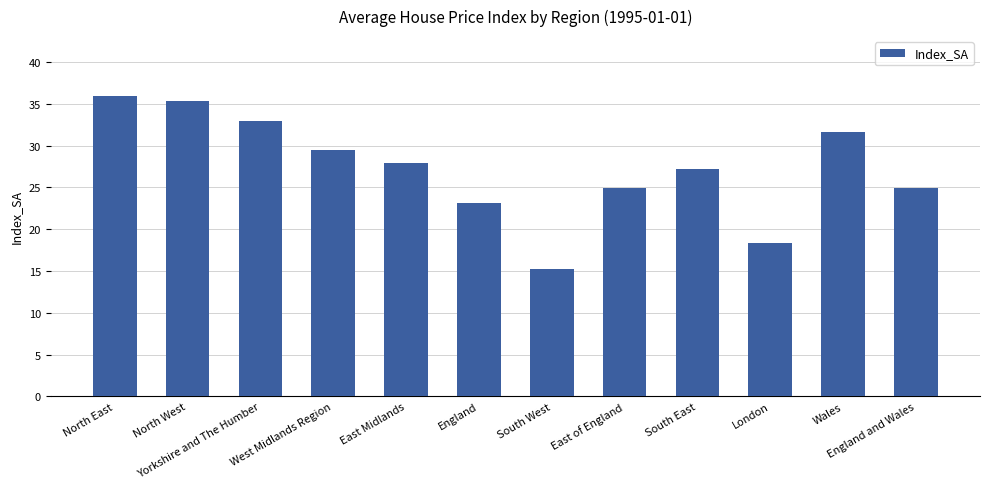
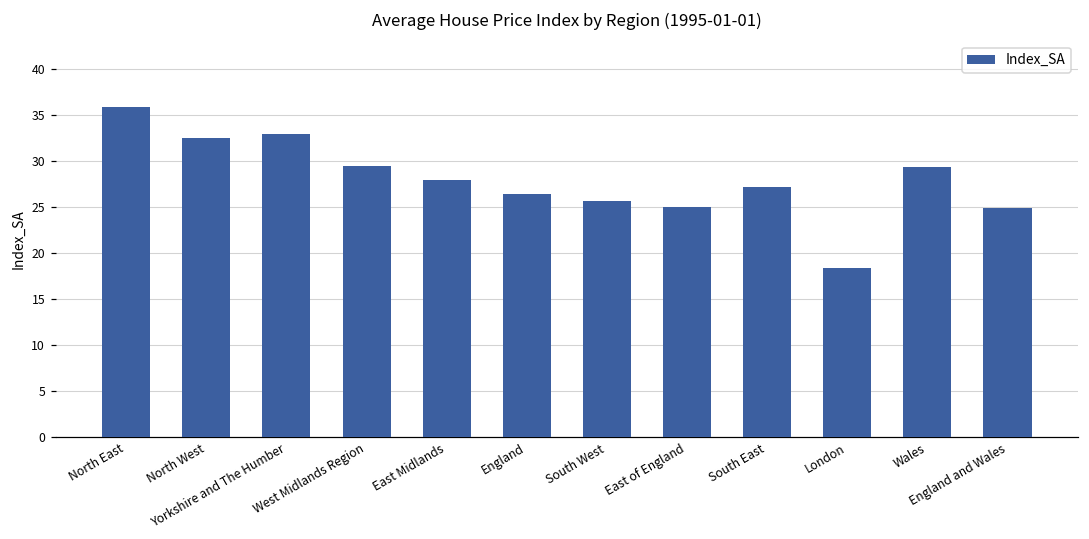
North West: 35 -> 33
England: 23 -> 26
South West: 15 -> 26
Wales: 32 -> 29
